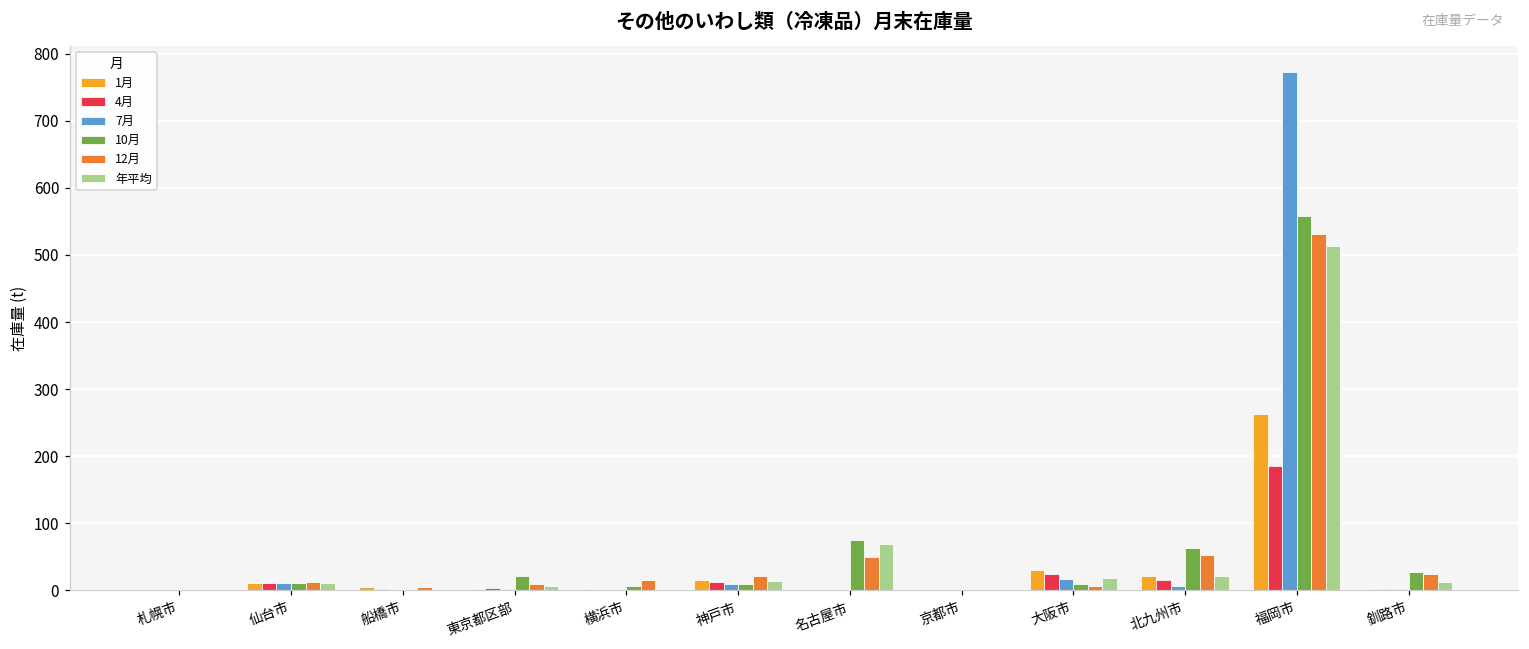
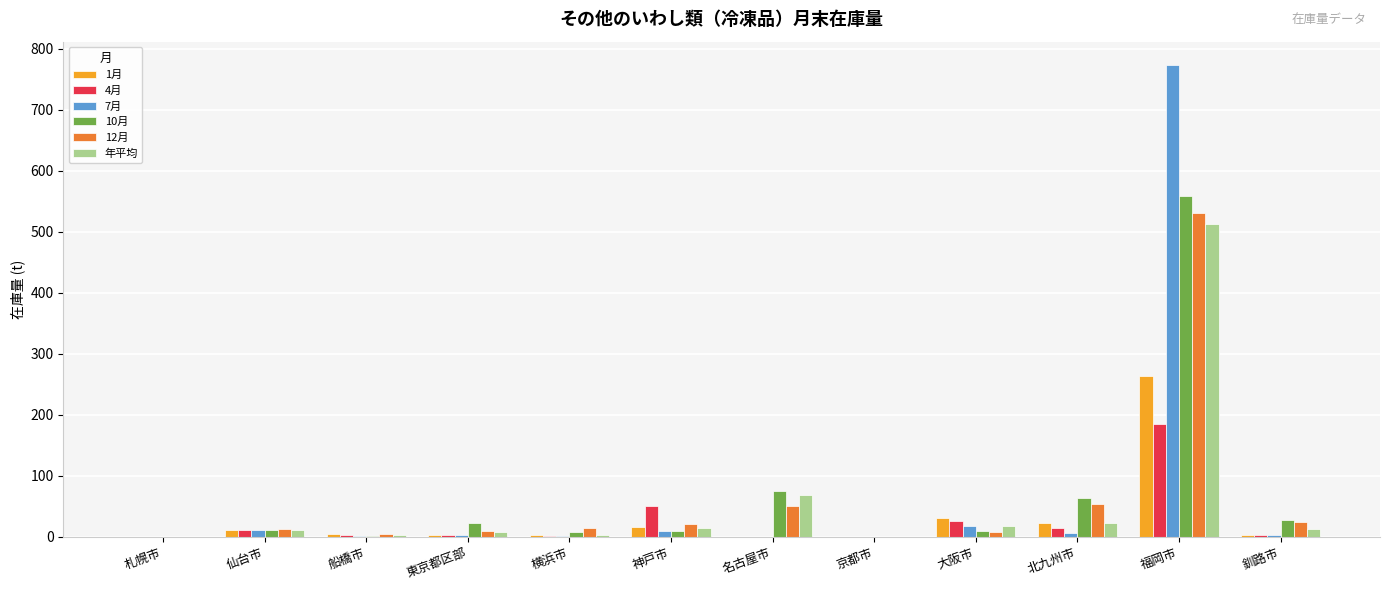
4月, 神戸市: 10 -> 50
